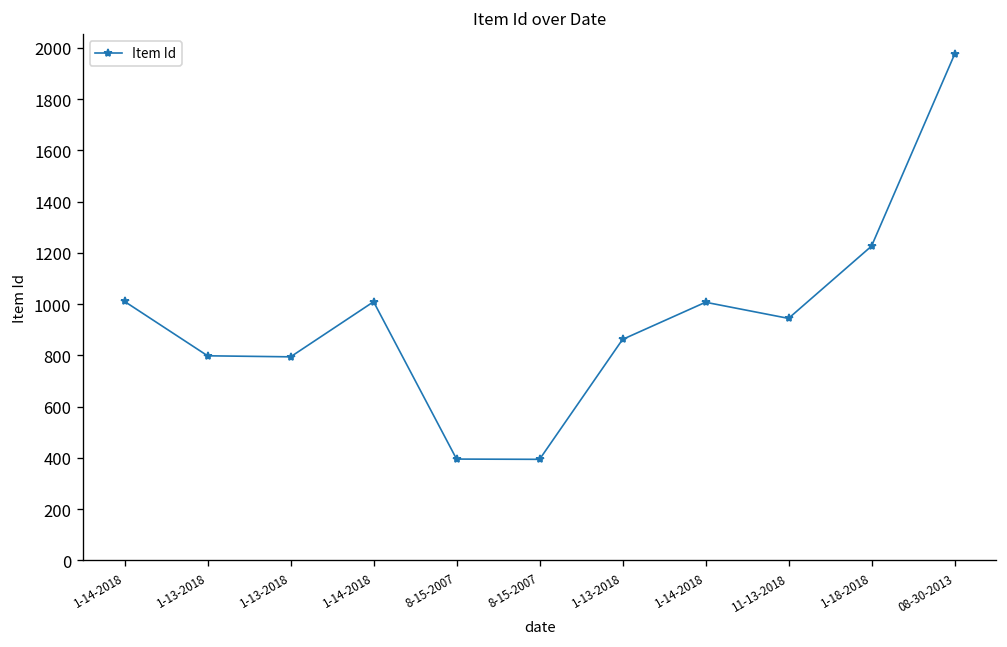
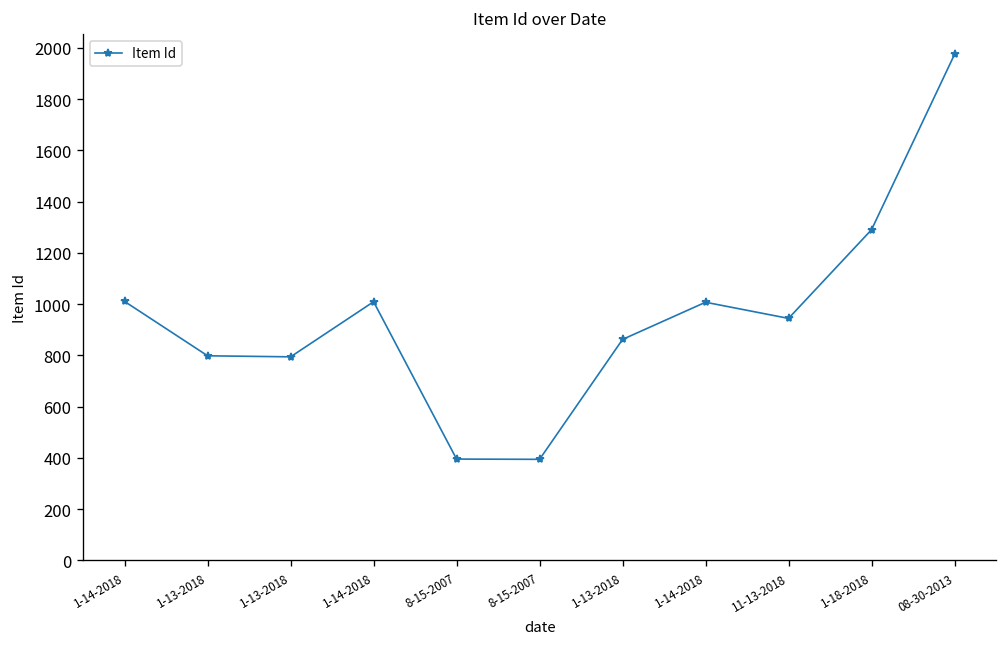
1-18-2018: 1230 -> 1290
